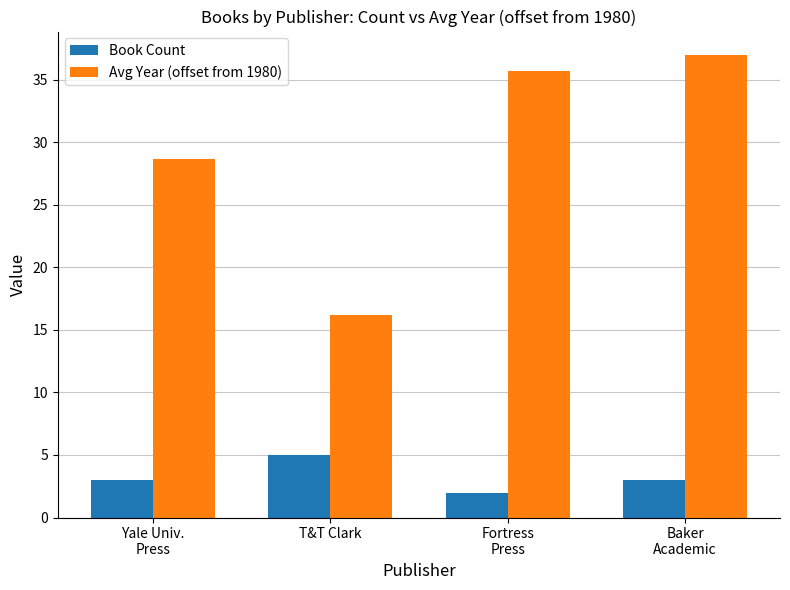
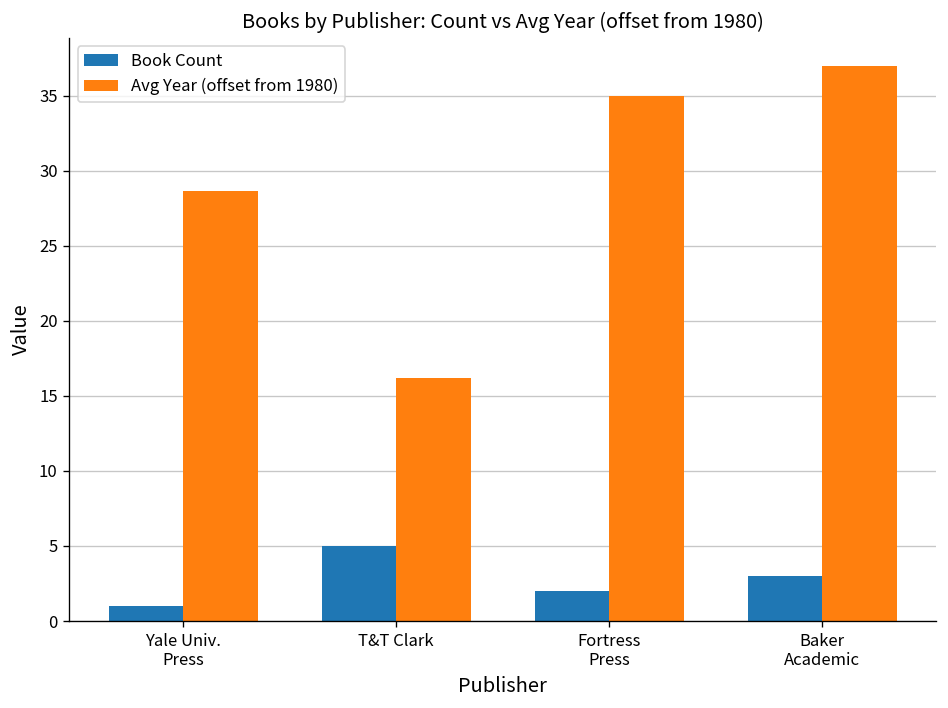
Book Count, Yale Univ. Press: 3 -> 1
Avg Year (offset from 1980), Fortress Press: 35.7 -> 35.0
